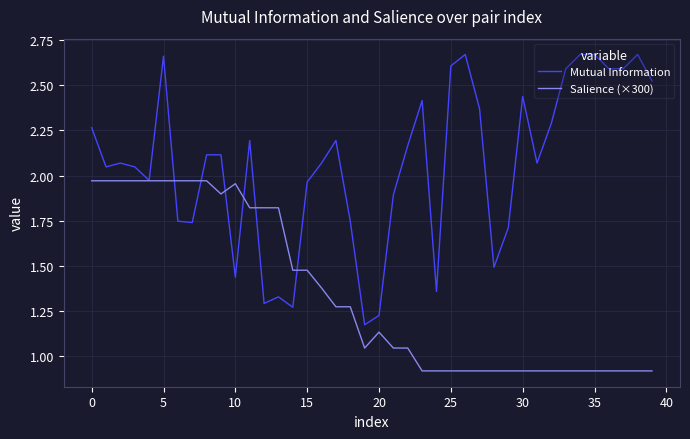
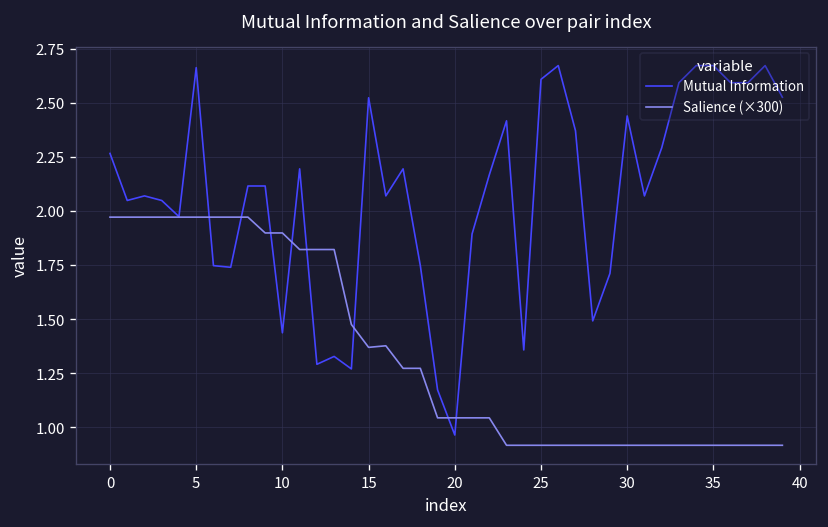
Salience (×300), 10: 1.95 -> 1.90
Mutual Information, 15: 1.96 -> 2.52
Salience (×300), 15: 1.48 -> 1.37
Mutual Information, 20: 1.22 -> 0.96
Salience (×300), 20: 1.13 -> 1.04
